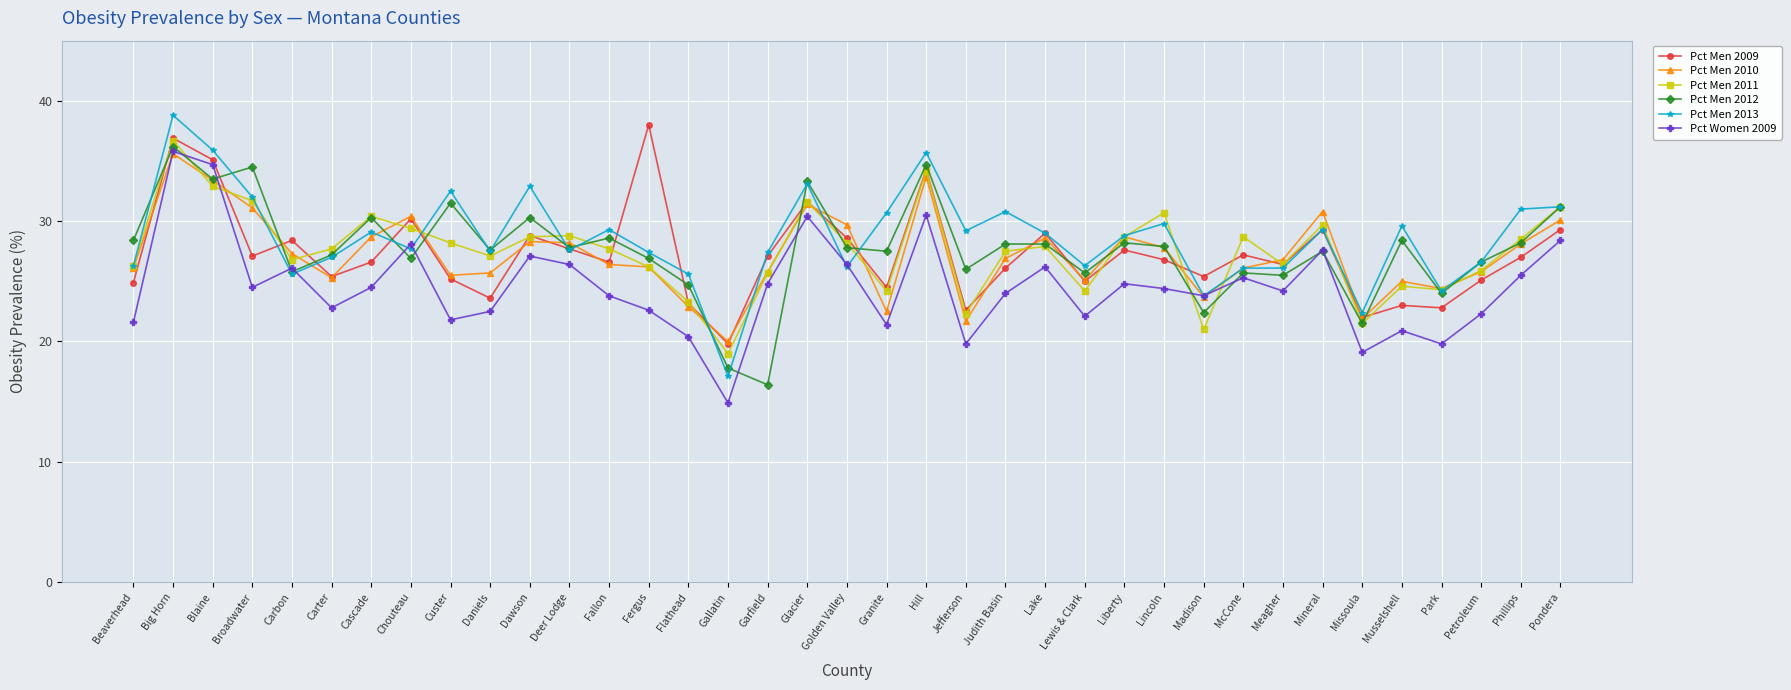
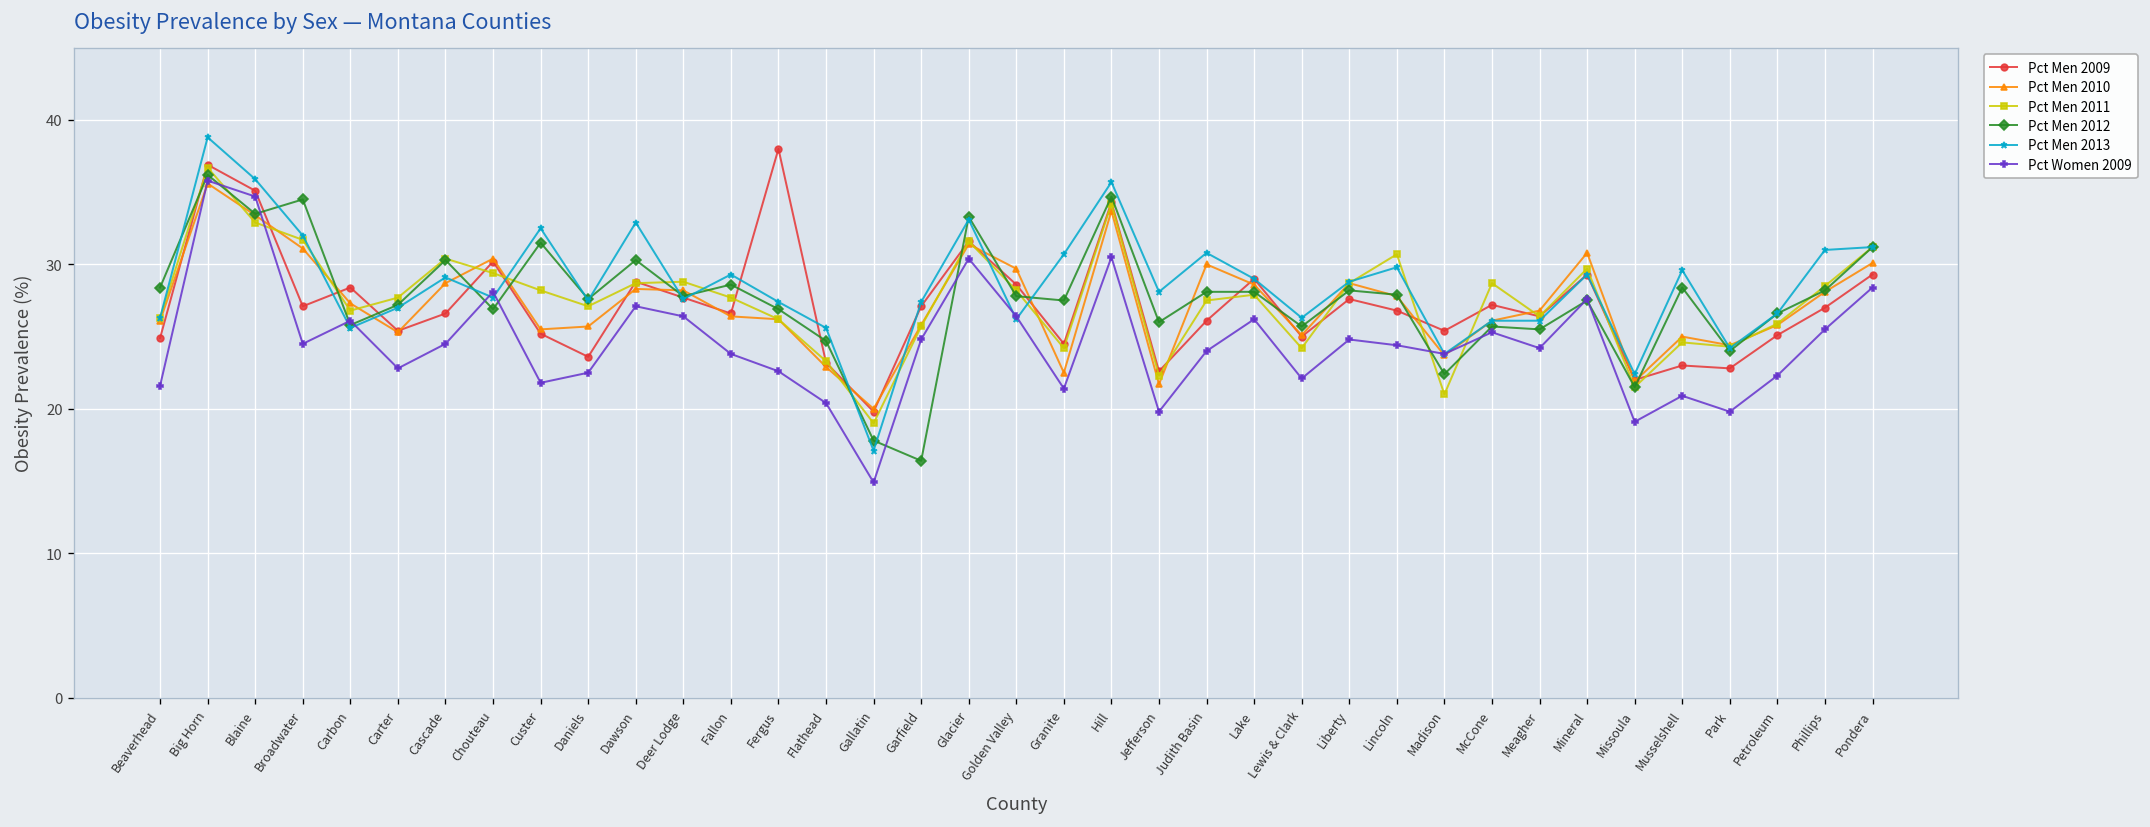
Pct Men 2013, Jefferson: 29.2 -> 28.1
Pct Men 2010, Judith Basin: 26.9 -> 30.0
